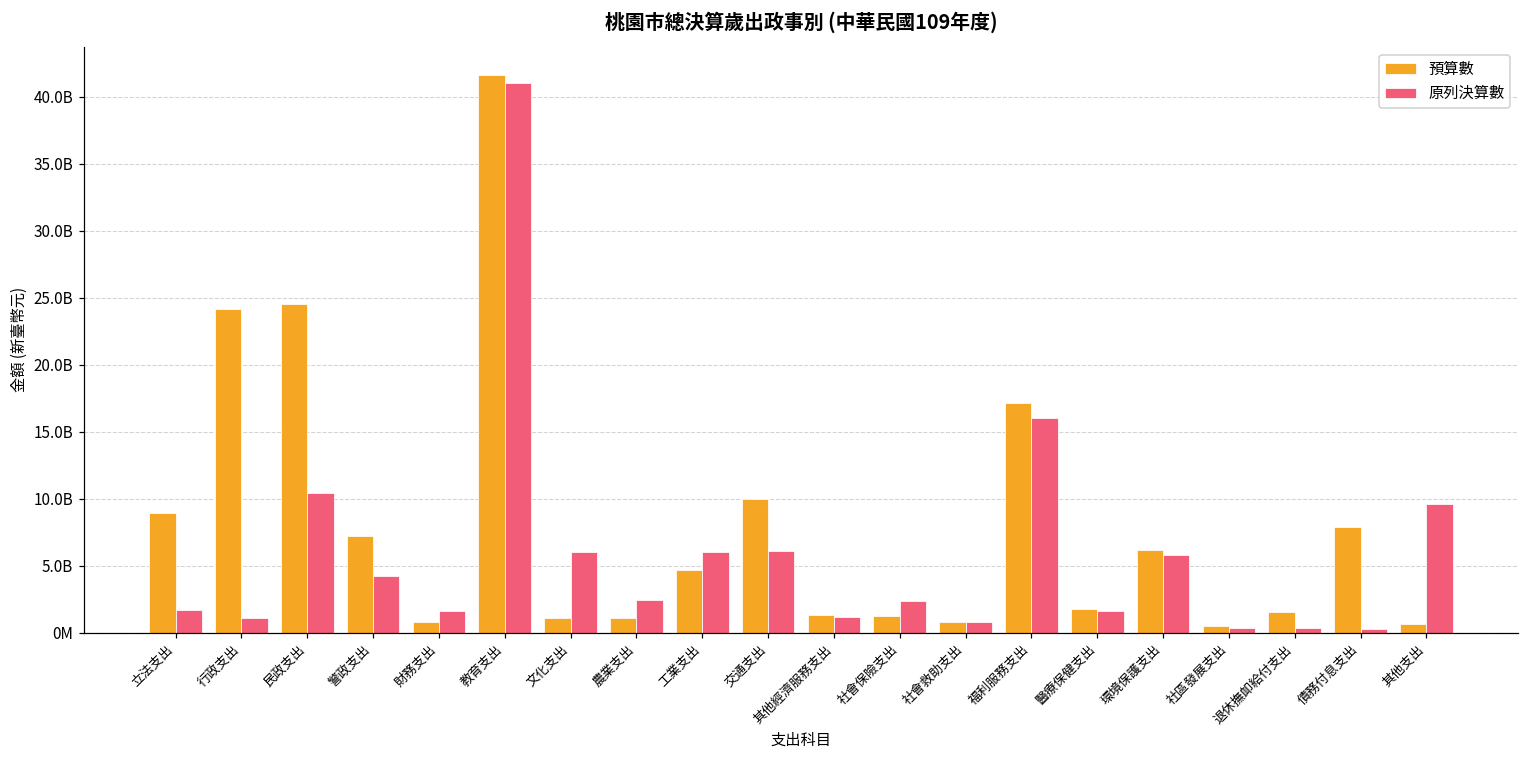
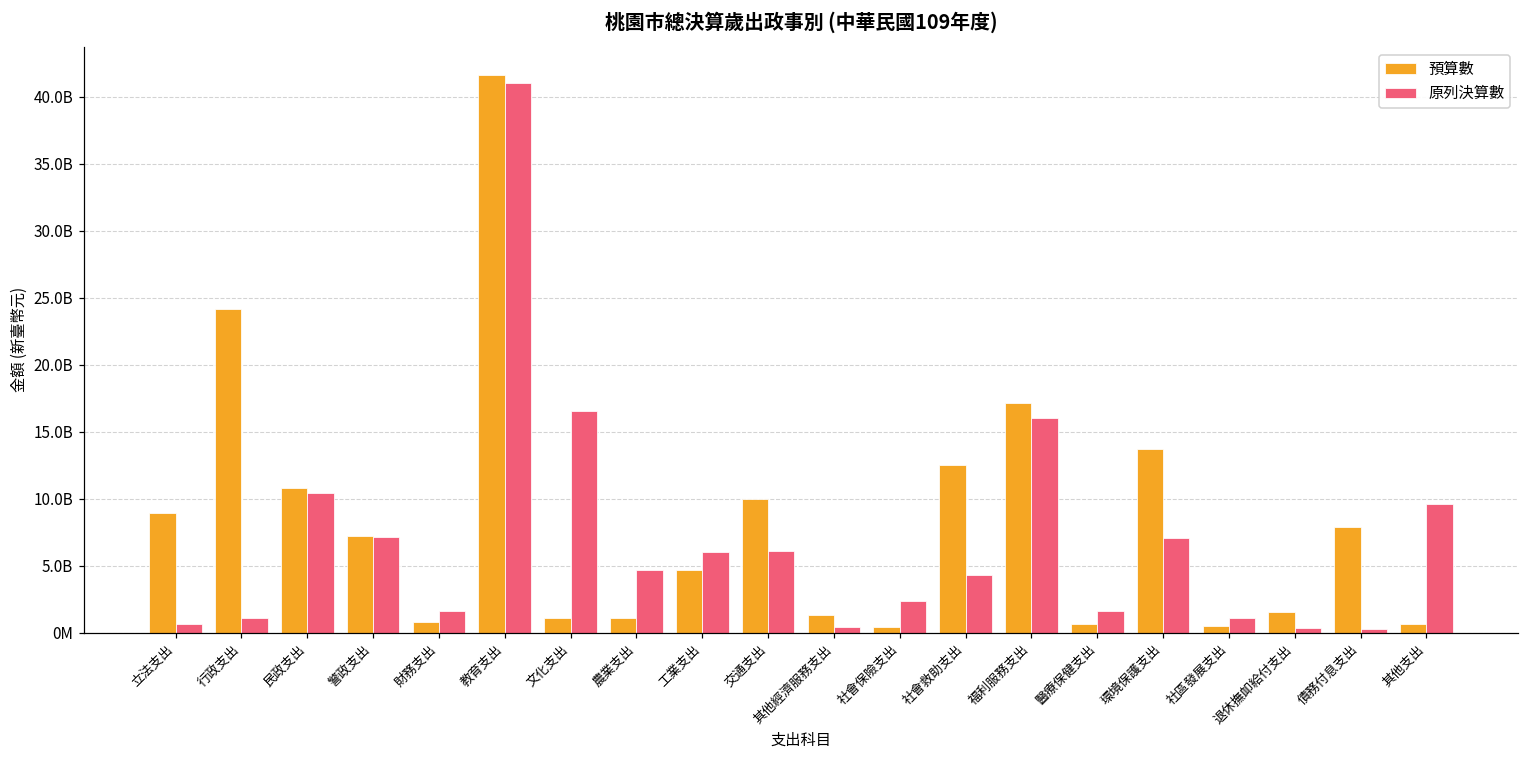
原列決算數, 立法支出: 1700000000 -> 600000000
預算數, 民政支出: 24500000000 -> 10800000000
原列決算數, 警政支出: 4200000000 -> 7200000000
原列決算數, 文化支出: 6000000000 -> 16600000000
原列決算數, 農業支出: 2500000000 -> 4700000000
原列決算數, 其他經濟服務支出: 1200000000 -> 400000000
預算數, 社會保險支出: 1200000000 -> 400000000
預算數, 社會救助支出: 800000000 -> 12500000000
原列決算數, 社會救助支出: 800000000 -> 4300000000
預算數, 醫療保健支出: 1800000000 -> 700000000
預算數, 環境保護支出: 6100000000 -> 13700000000
原列決算數, 環境保護支出: 5800000000 -> 7000000000
原列決算數, 社區發展支出: 400000000 -> 1100000000
